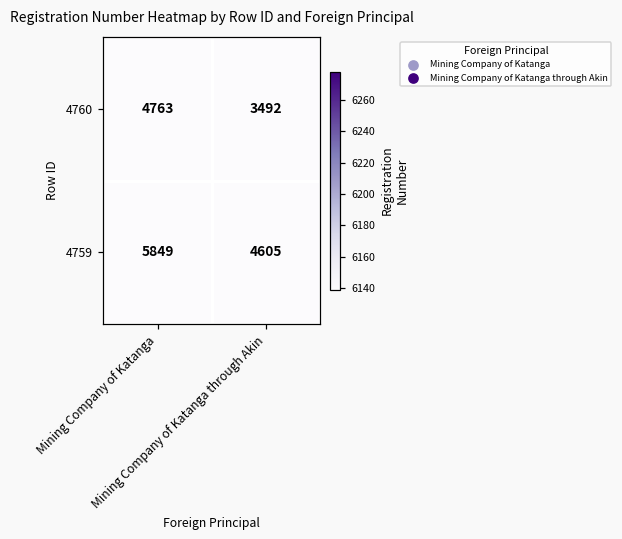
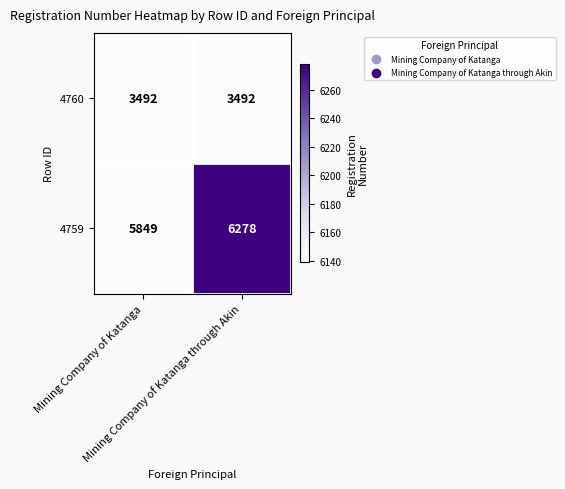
4760, Mining Company of Katanga: 4763 -> 3492
4759, Mining Company of Katanga through Akin: 4605 -> 6278
